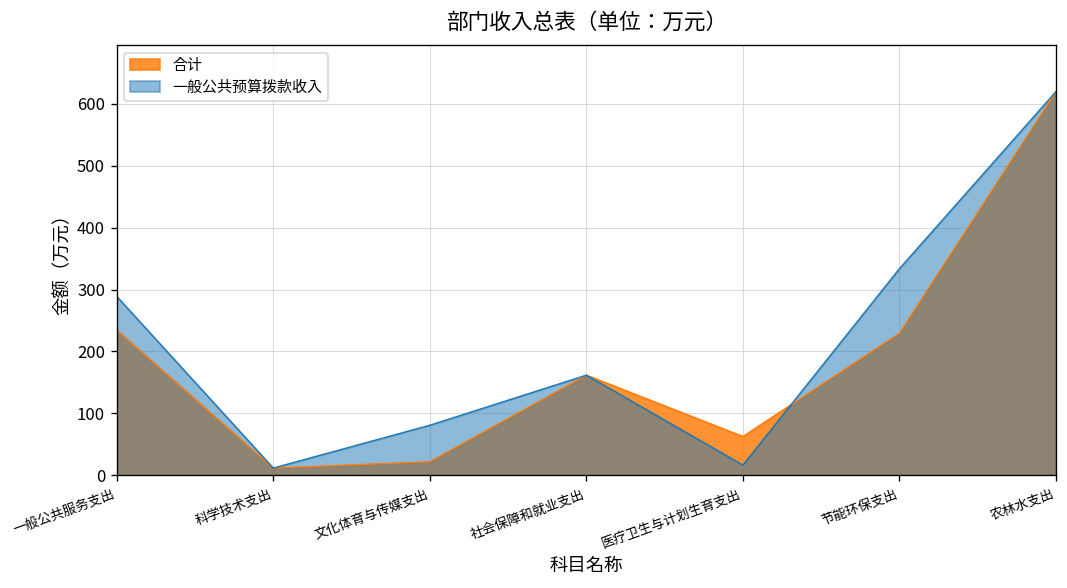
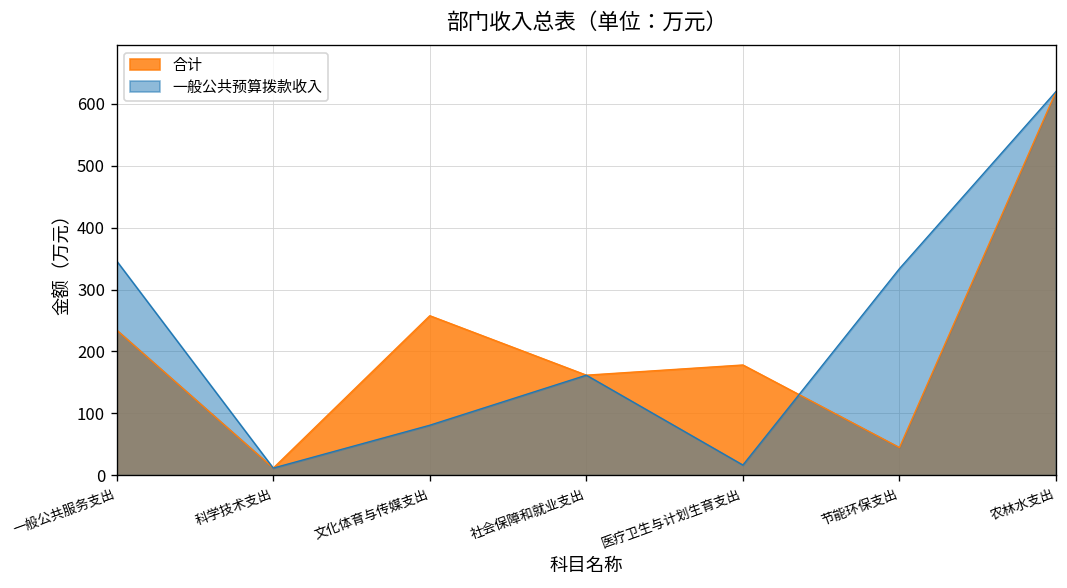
一般公共预算拨款收入, 一般公共服务支出: 290 -> 350
合计, 文化体育与传媒支出: 20 -> 260
合计, 医疗卫生与计划生育支出: 60 -> 180
合计, 节能环保支出: 230 -> 40
